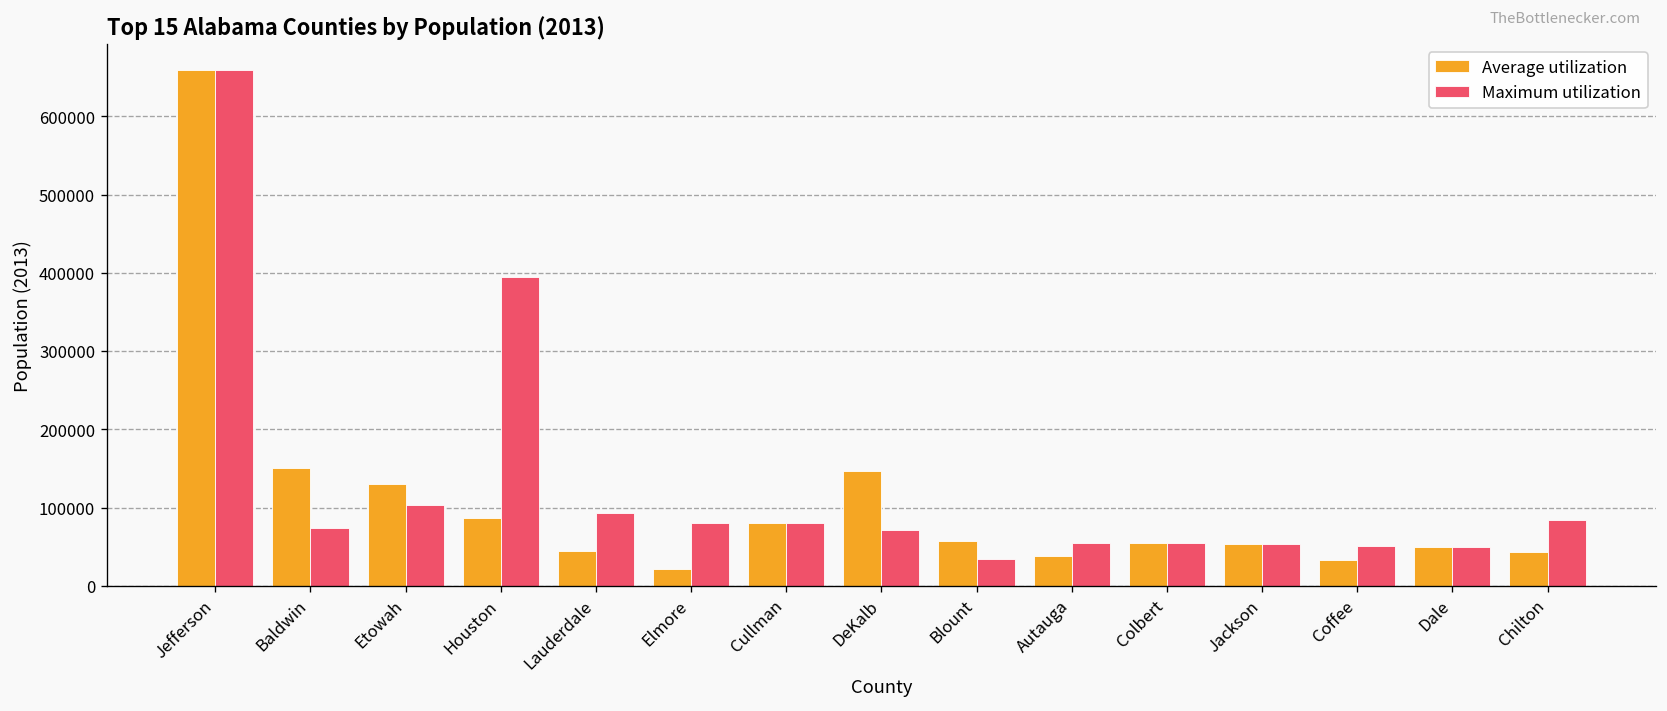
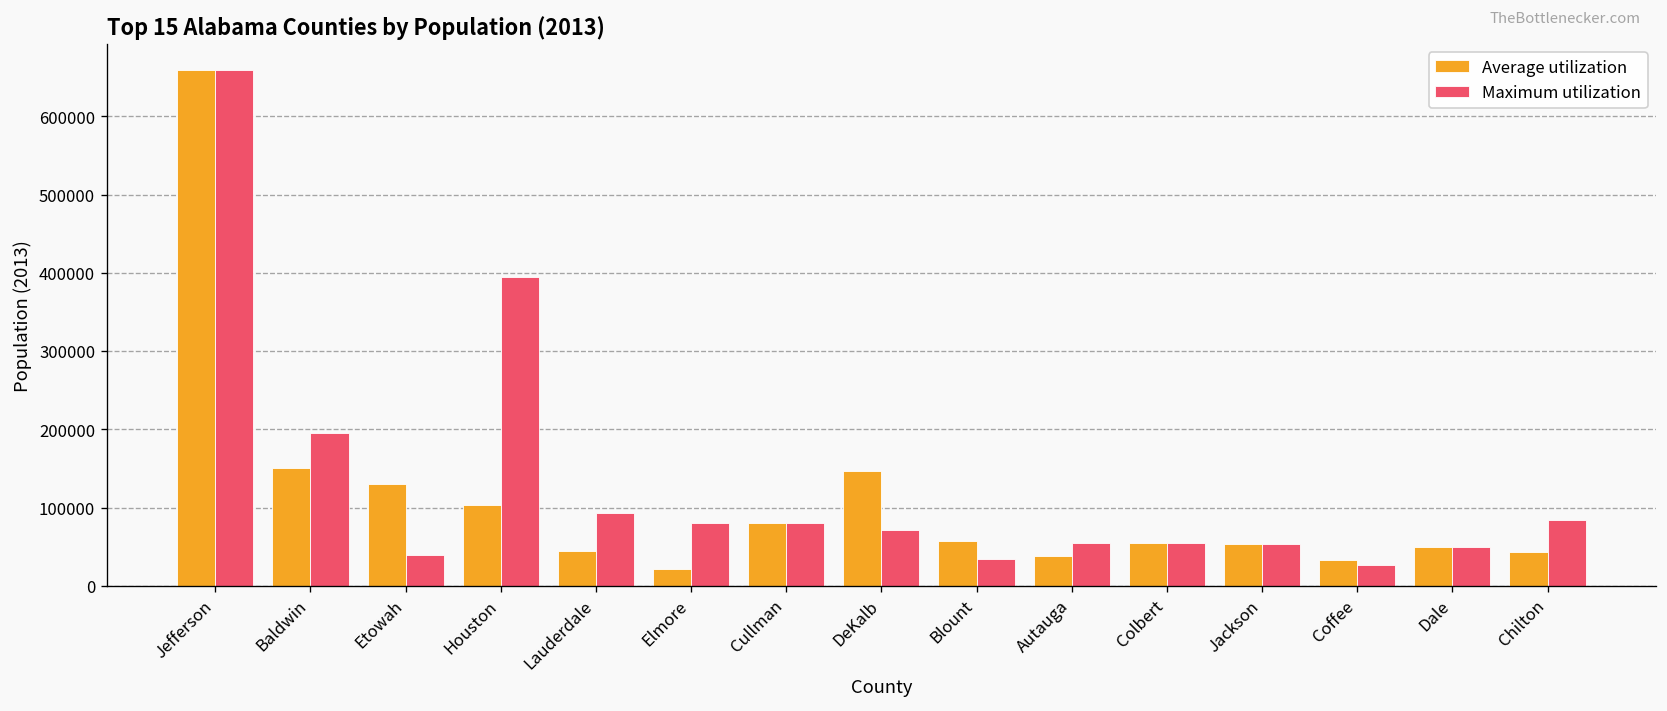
Maximum utilization, Baldwin: 70000 -> 200000
Maximum utilization, Etowah: 100000 -> 40000
Average utilization, Houston: 90000 -> 100000
Maximum utilization, Coffee: 50000 -> 30000
